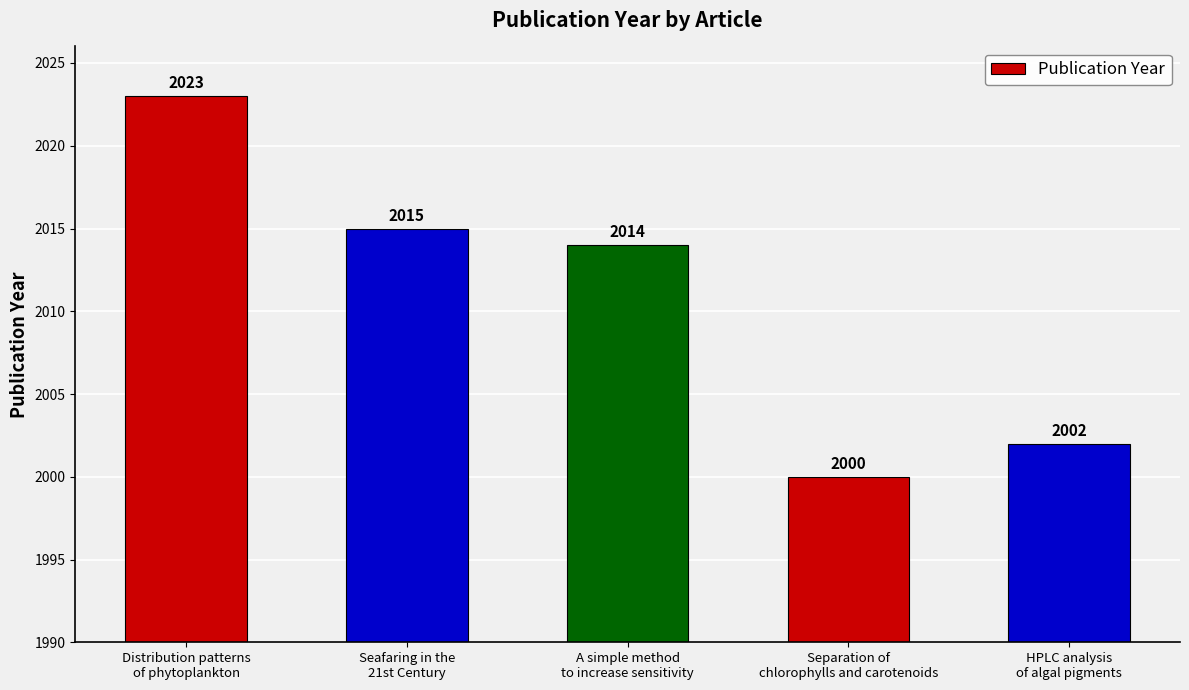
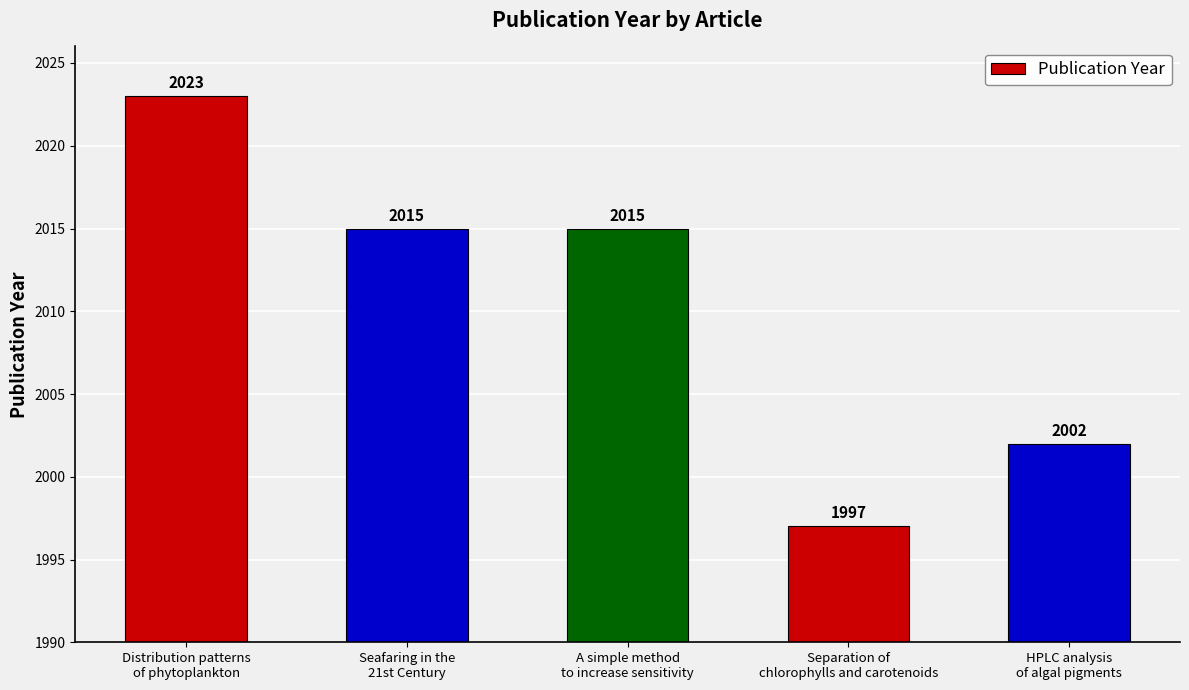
A simple method to increase sensitivity: 2014 -> 2015
Separation of chlorophylls and carotenoids: 2000 -> 1997
